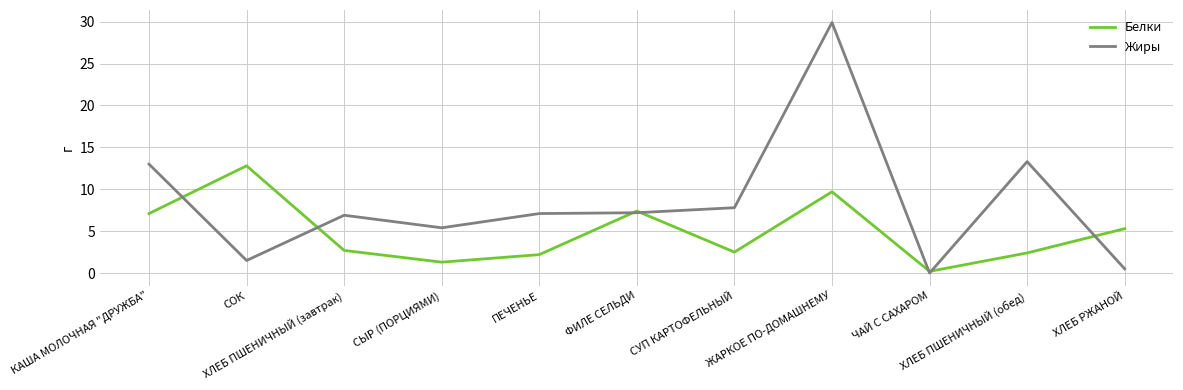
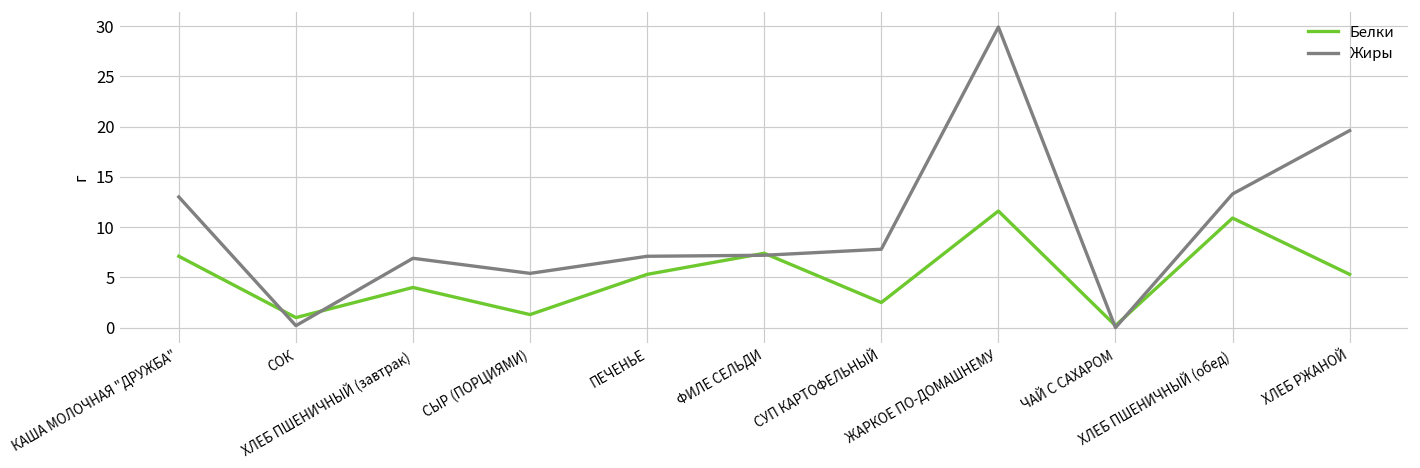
Белки, СОК: 13 -> 1
Жиры, СОК: 2 -> 0
Белки, ХЛЕБ ПШЕНИЧНЫЙ (завтрак): 3 -> 4
Белки, ПЕЧЕНЬЕ: 2 -> 5
Белки, ЖАРКОЕ ПО-ДОМАШНЕМУ: 10 -> 12
Белки, ХЛЕБ ПШЕНИЧНЫЙ (обед): 2 -> 11
Жиры, ХЛЕБ РЖАНОЙ: 1 -> 20
